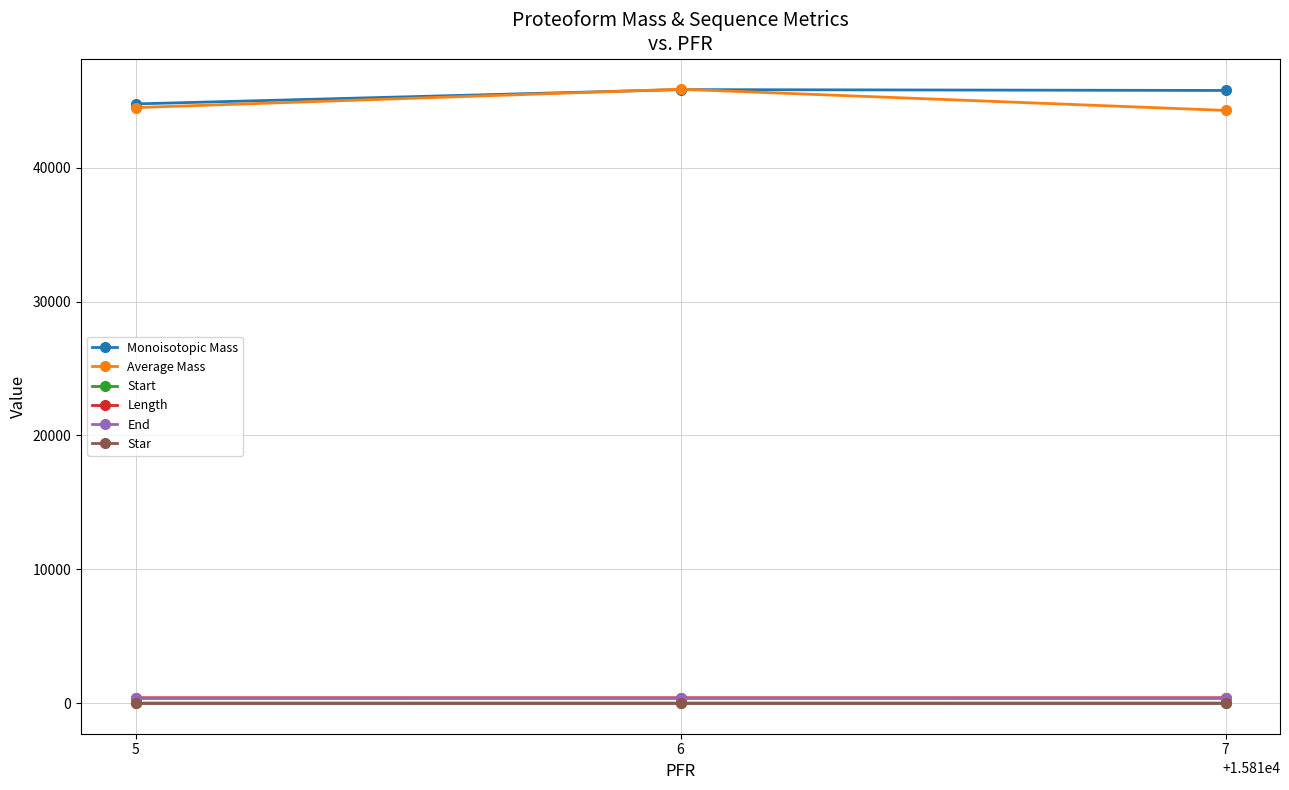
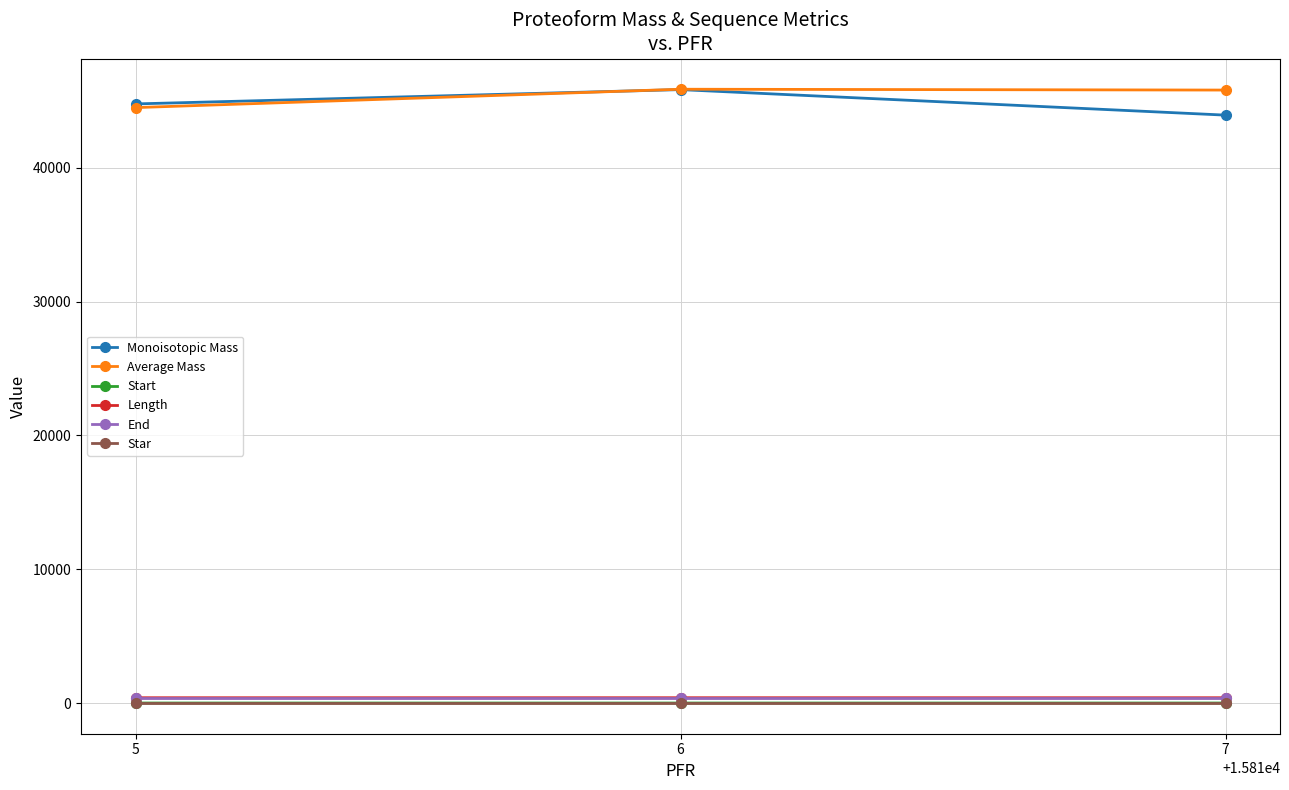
Monoisotopic Mass, 7: 45800 -> 43900
Average Mass, 7: 44300 -> 45800
